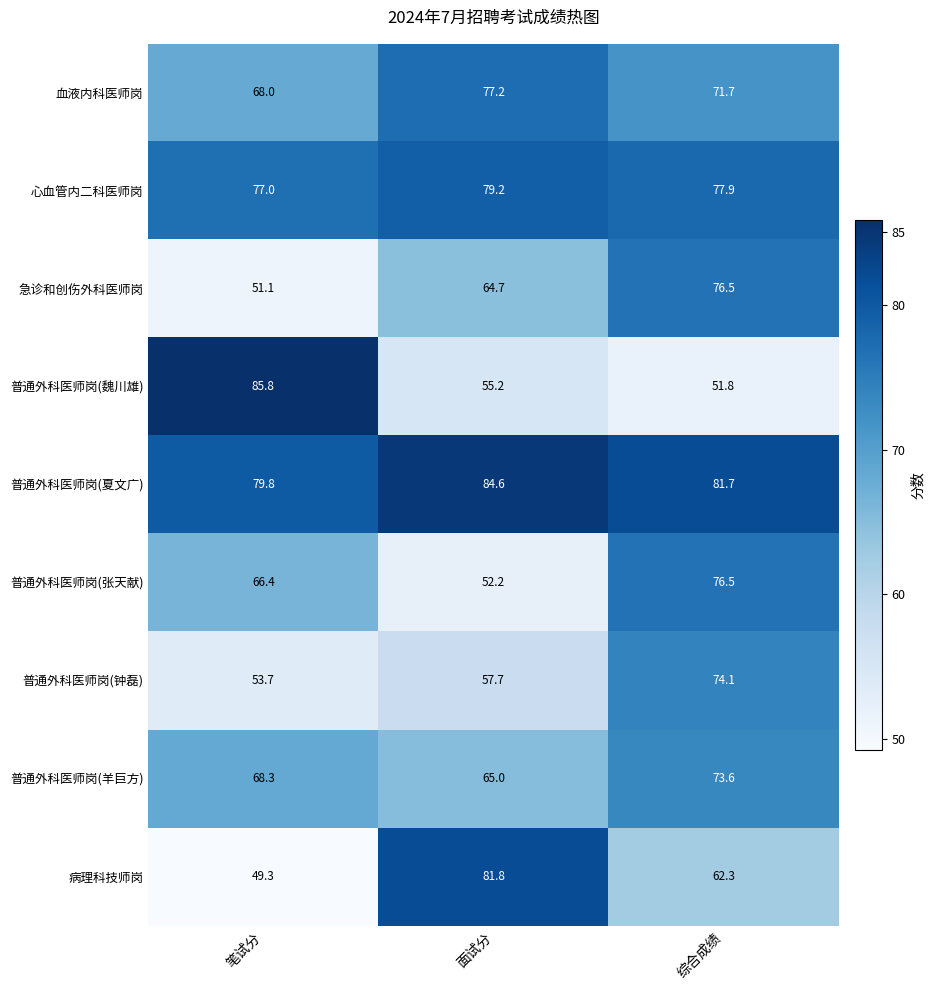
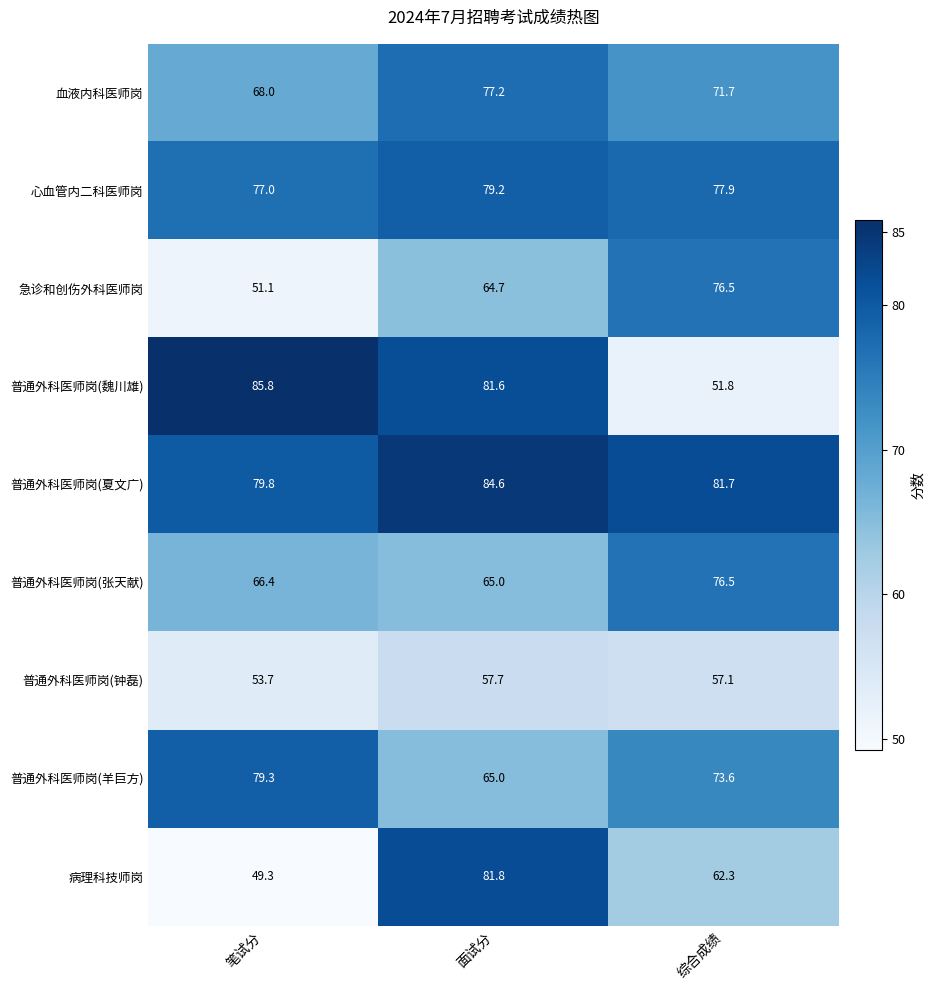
普通外科医师岗(魏川雄), 面试分: 55.2 -> 81.6
普通外科医师岗(张天献), 面试分: 52.2 -> 65.0
普通外科医师岗(钟磊), 综合成绩: 74.1 -> 57.1
普通外科医师岗(羊巨方), 笔试分: 68.3 -> 79.3
